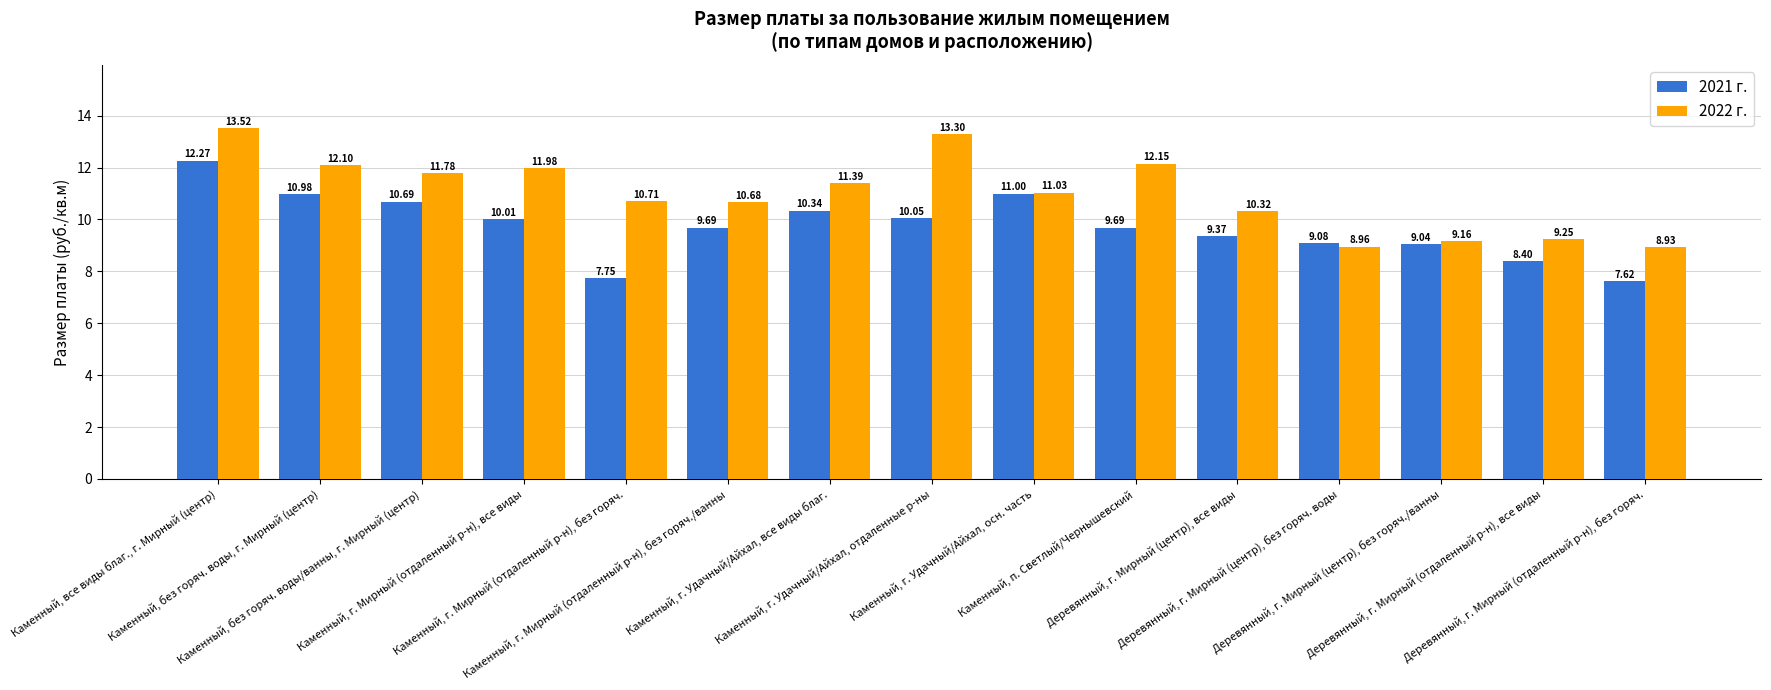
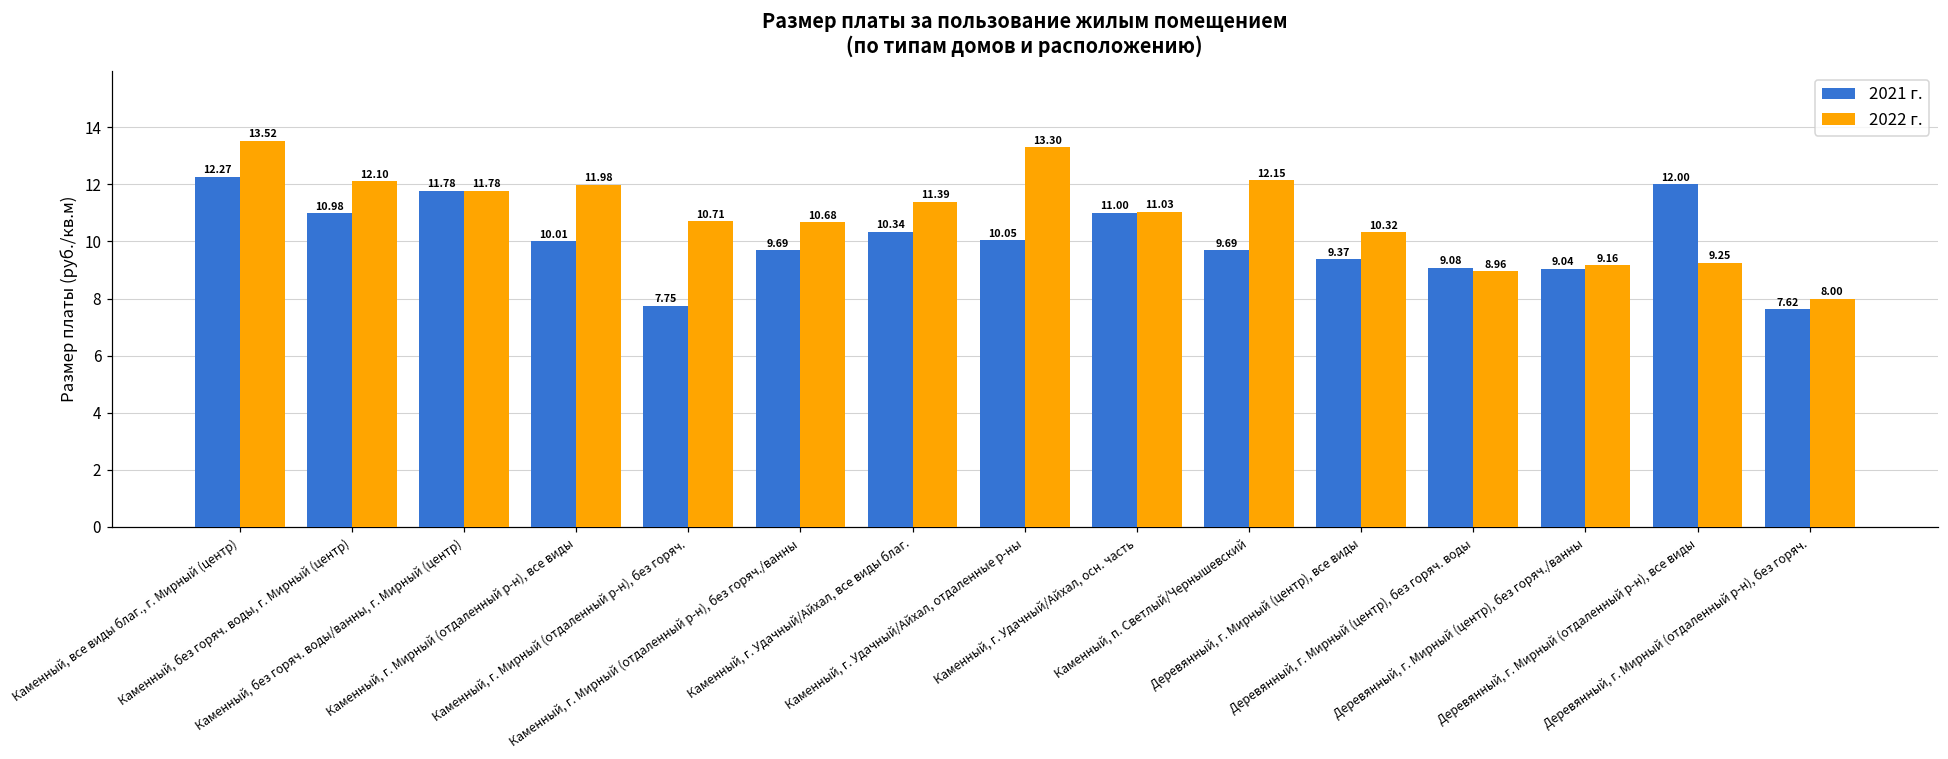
2021 г., Каменный, без горяч. воды/ванны, г. Мирный (центр): 10.69 -> 11.78
2021 г., Деревянный, г. Мирный (отдаленный р-н), все виды: 8.40 -> 12.00
2022 г., Деревянный, г. Мирный (отдаленный р-н), без горяч.: 8.93 -> 8.00
